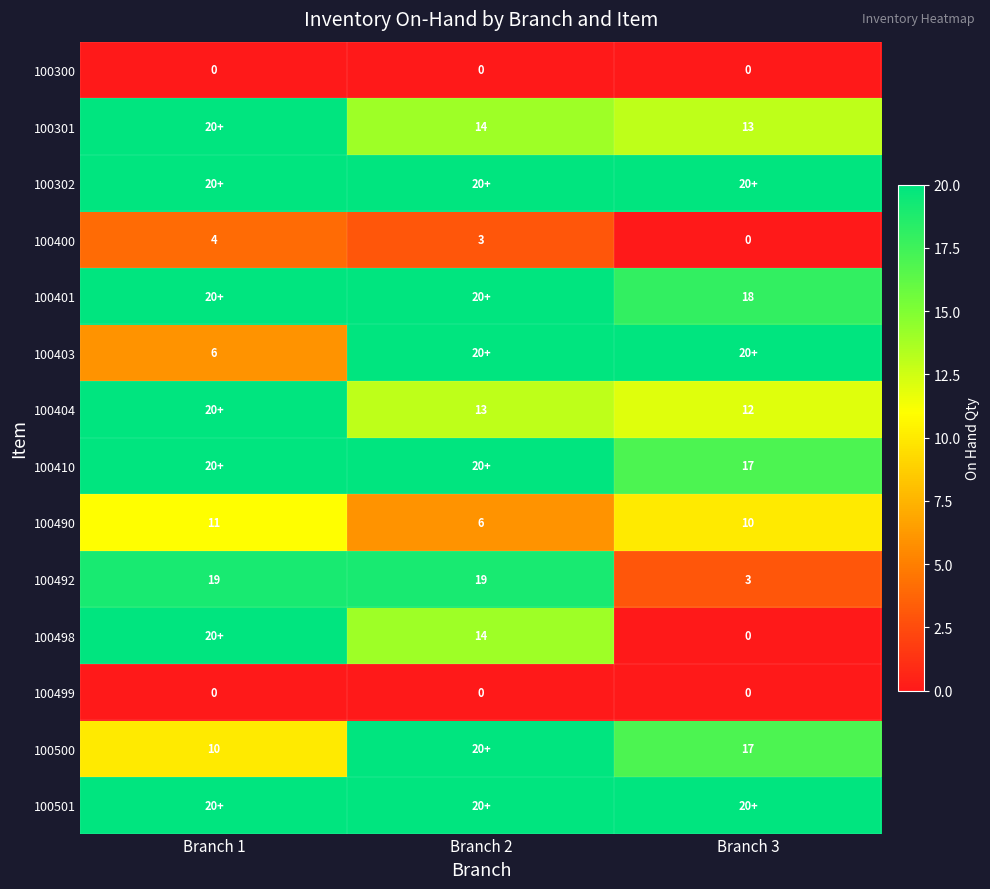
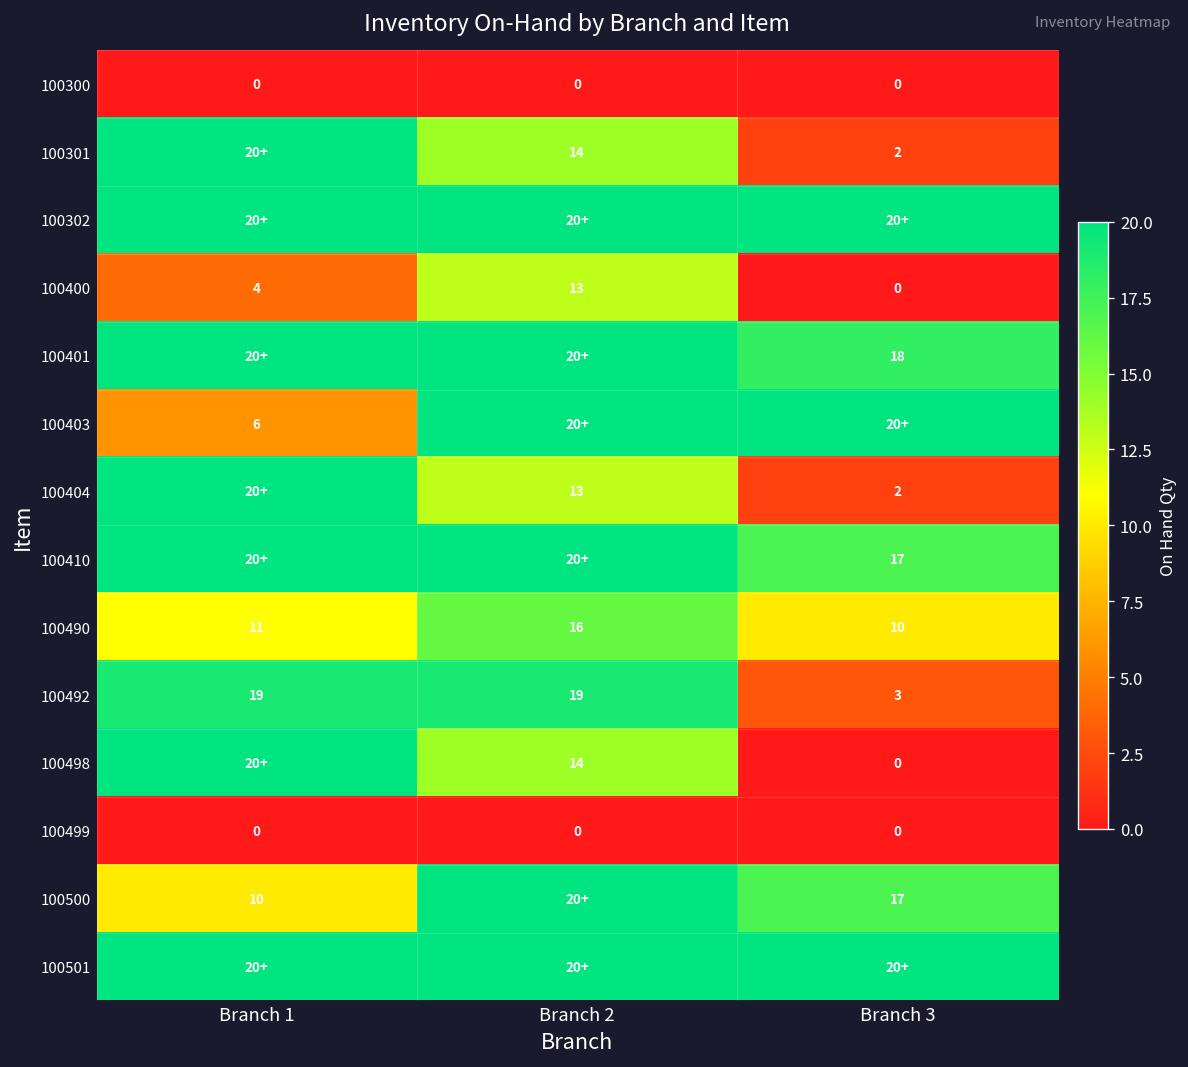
100301, Branch 3: 13 -> 2
100400, Branch 2: 3 -> 13
100404, Branch 3: 12 -> 2
100490, Branch 2: 6 -> 16
